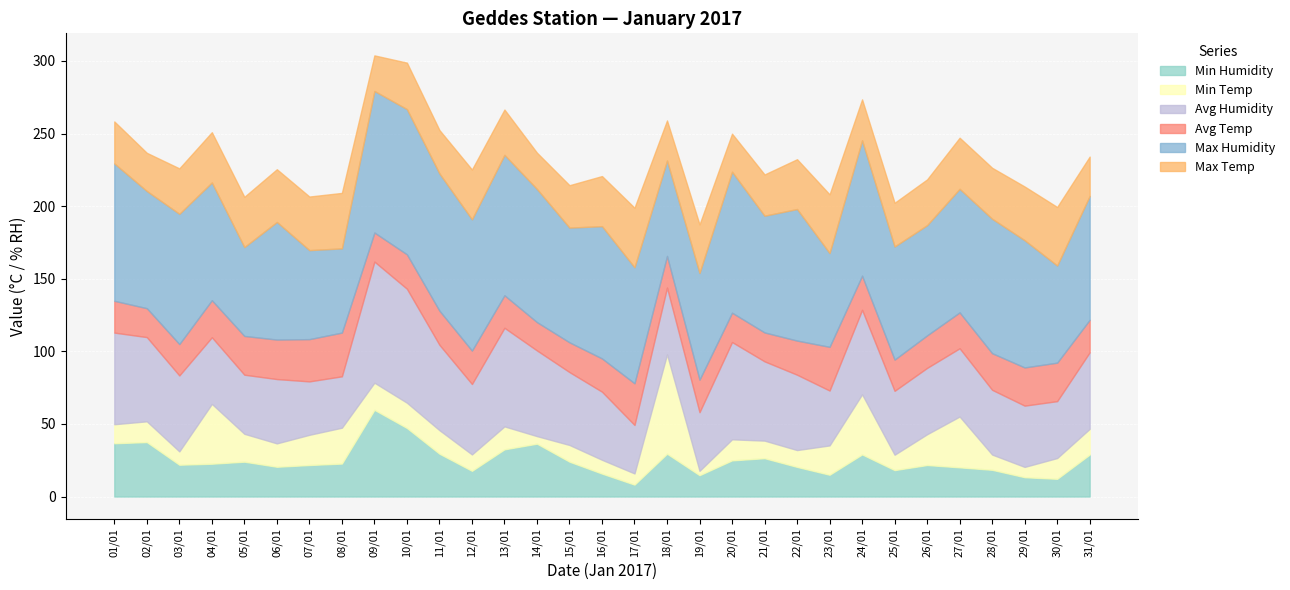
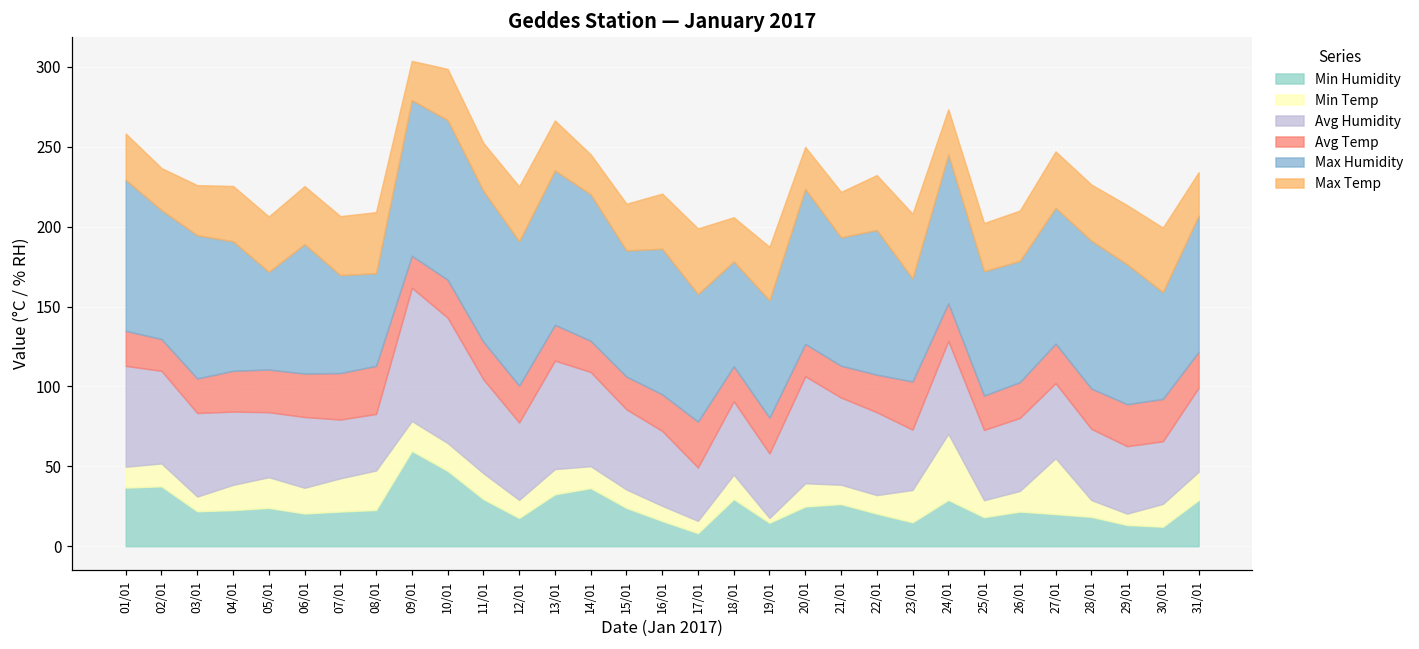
Min Temp, 04/01: 41 -> 16
Min Temp, 14/01: 5 -> 14
Min Temp, 18/01: 68 -> 15
Min Temp, 26/01: 21 -> 13
